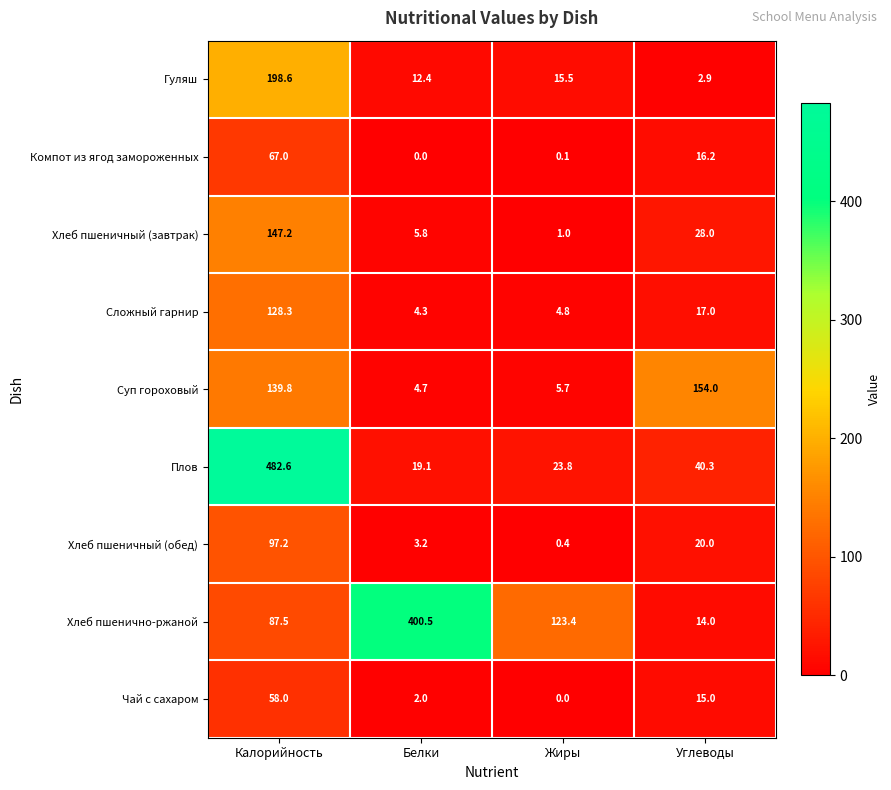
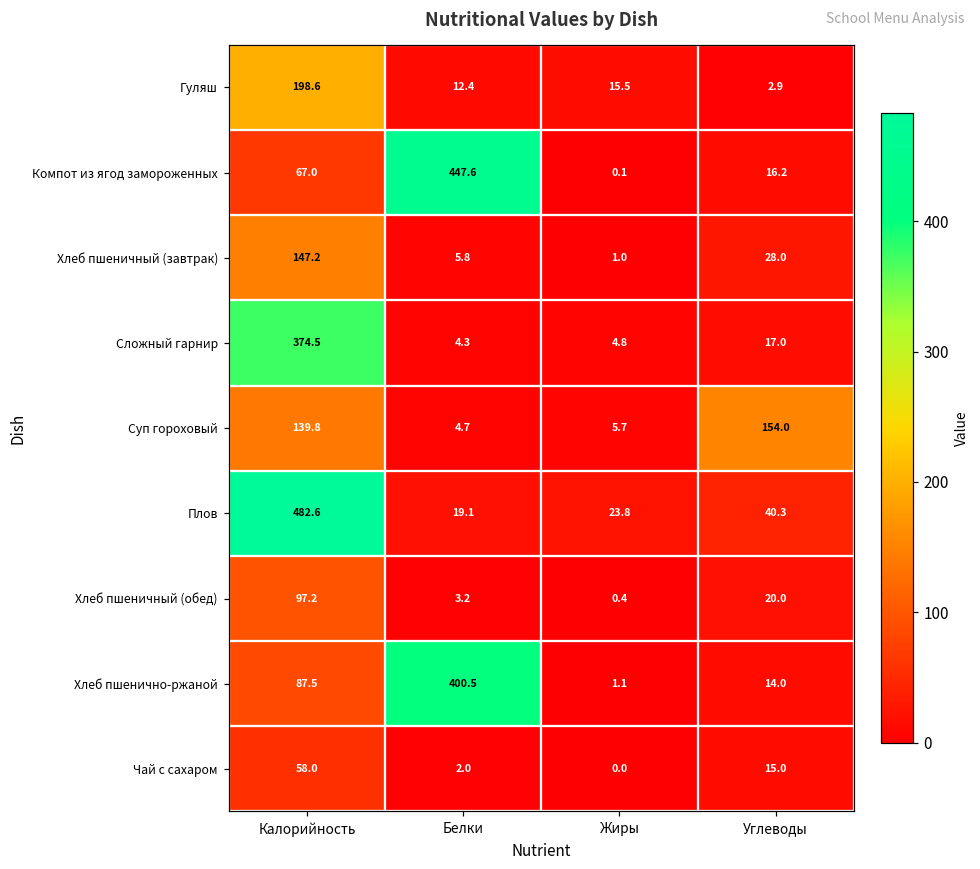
Компот из ягод замороженных, Белки: 0.0 -> 447.6
Сложный гарнир, Калорийность: 128.3 -> 374.5
Хлеб пшенично-ржаной, Жиры: 123.4 -> 1.1
